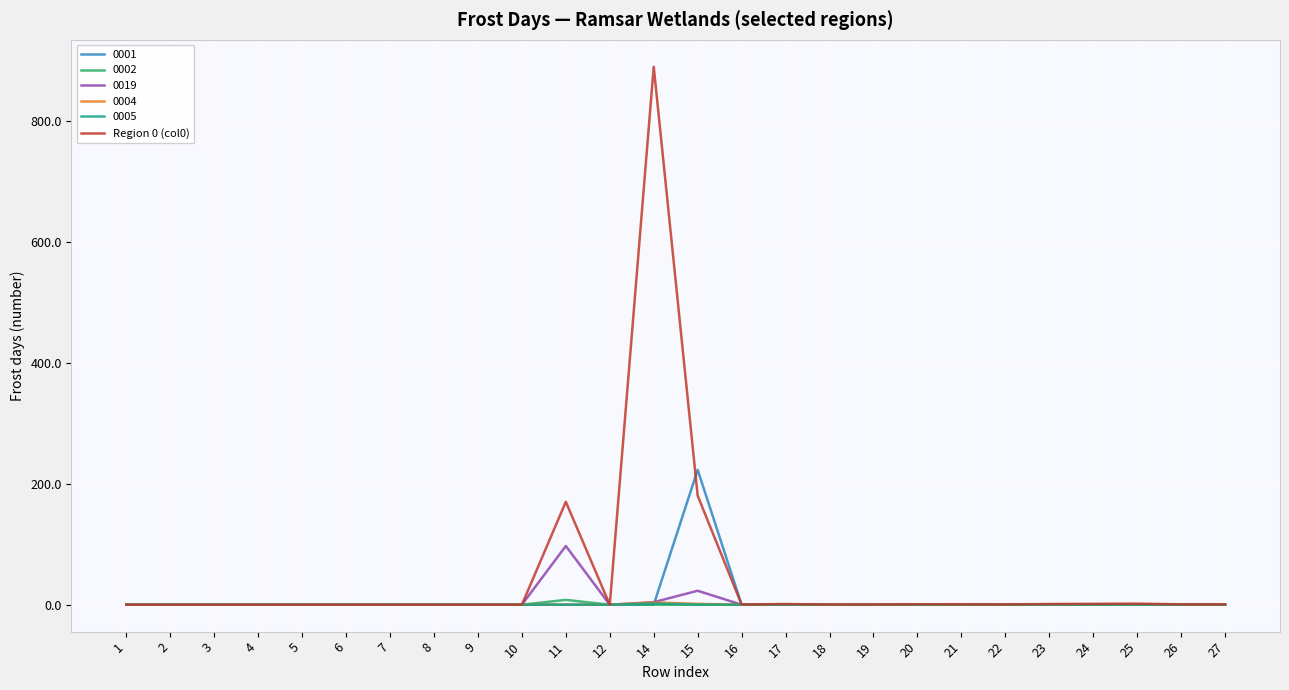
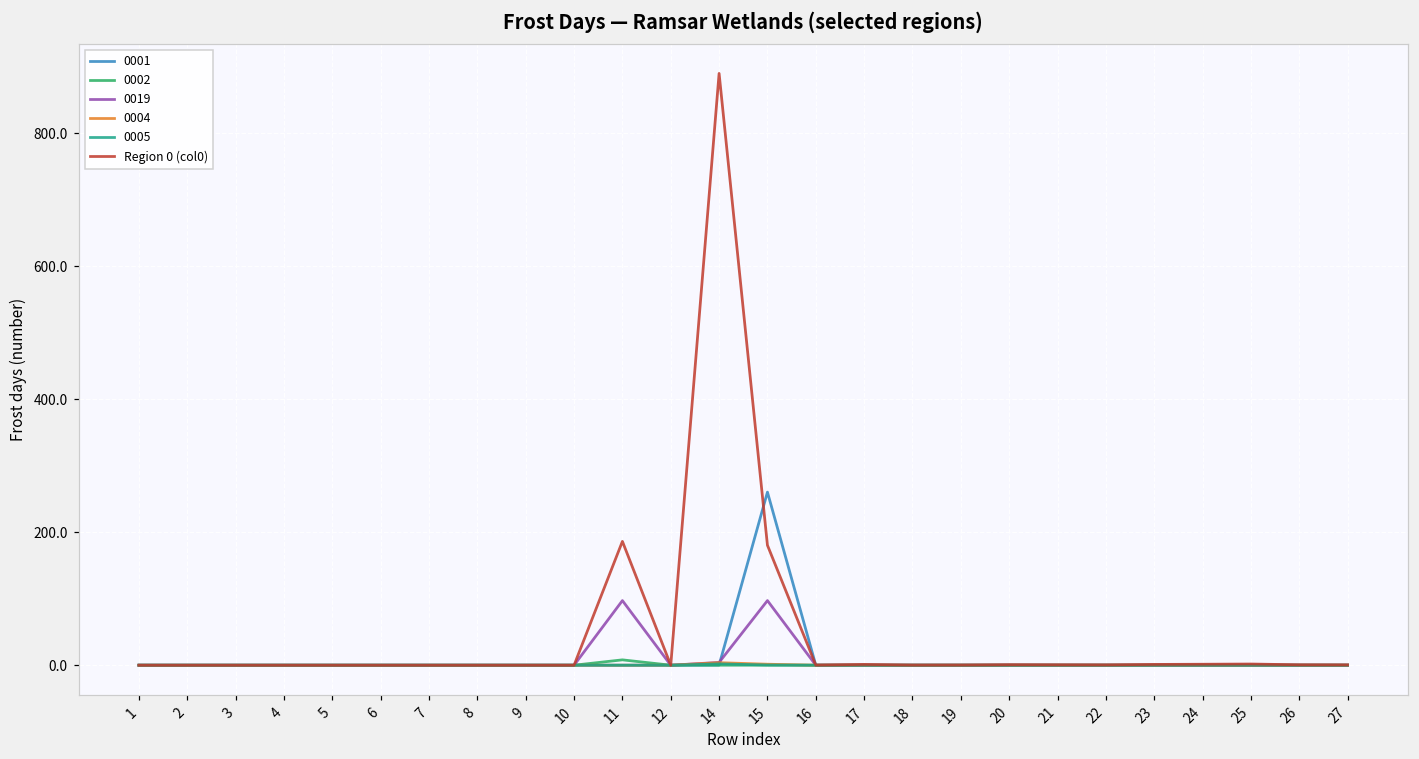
Region 0 (col0), 11: 170 -> 190
0001, 15: 220 -> 260
0019, 15: 20 -> 100
